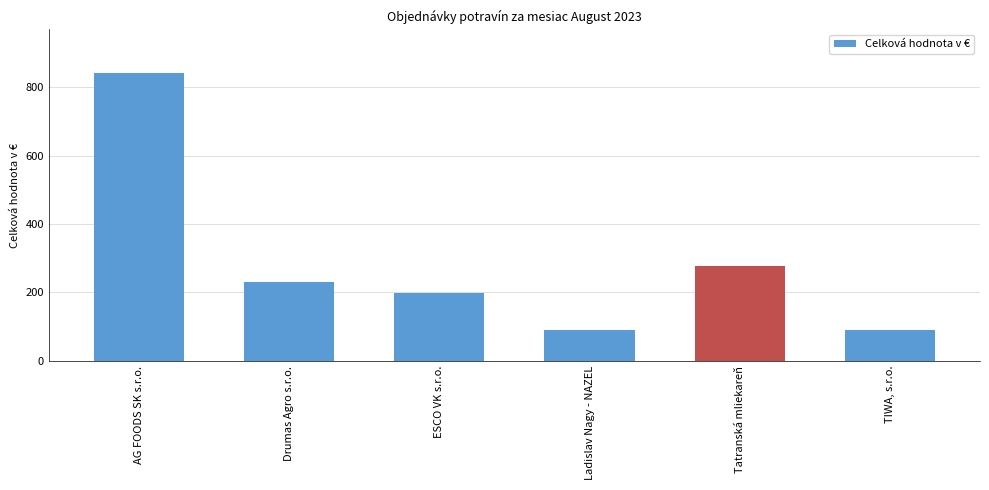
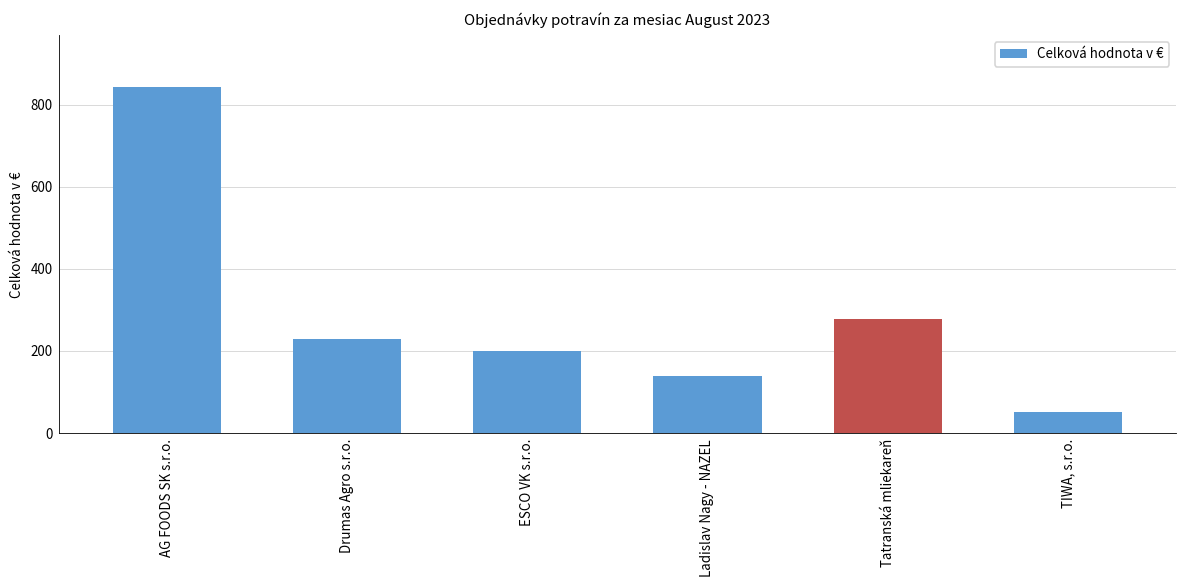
Ladislav Nagy - NAZEL: 90 -> 140
TIWA, s.r.o.: 90 -> 50
